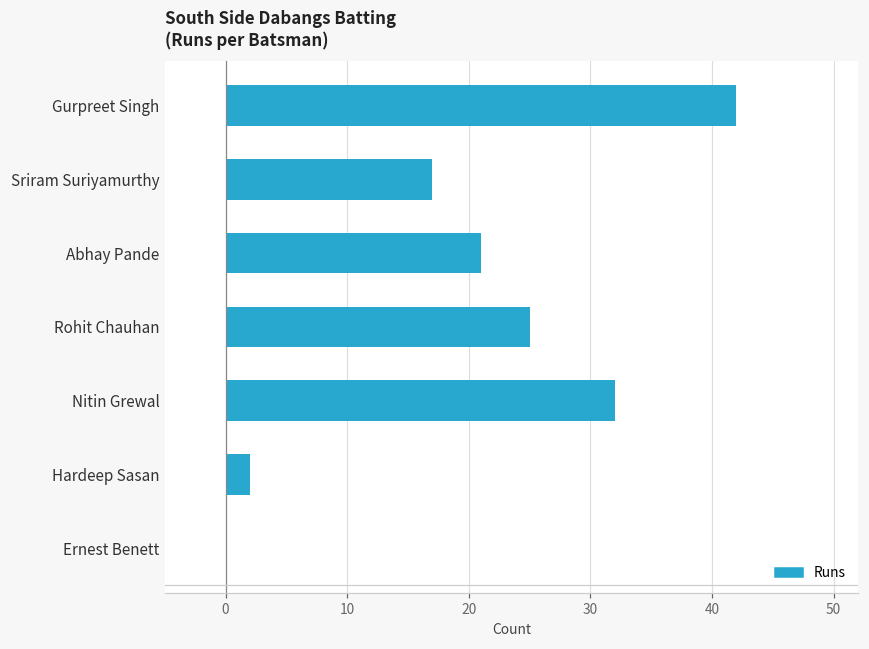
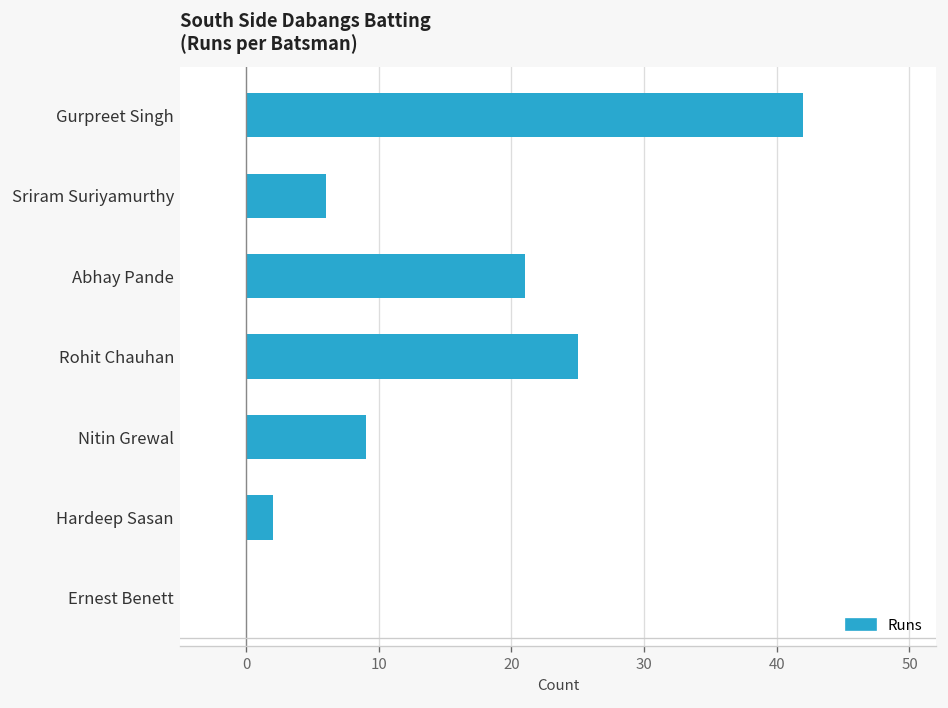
Sriram Suriyamurthy: 17 -> 6
Nitin Grewal: 32 -> 9
